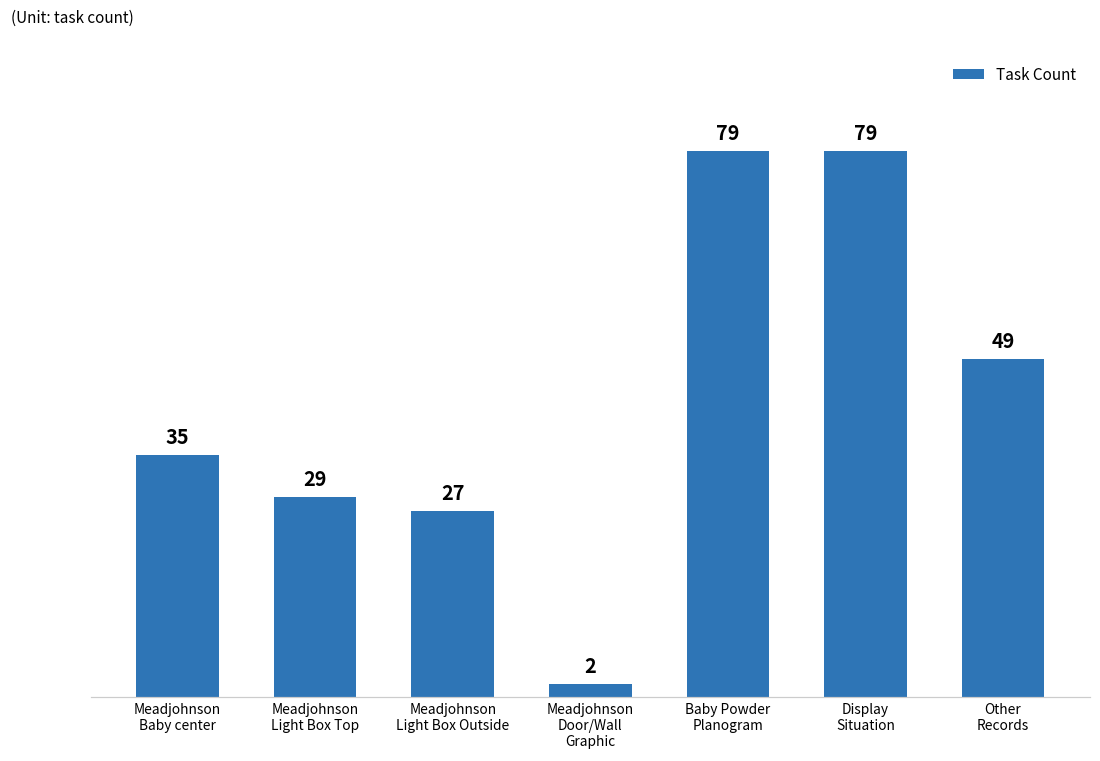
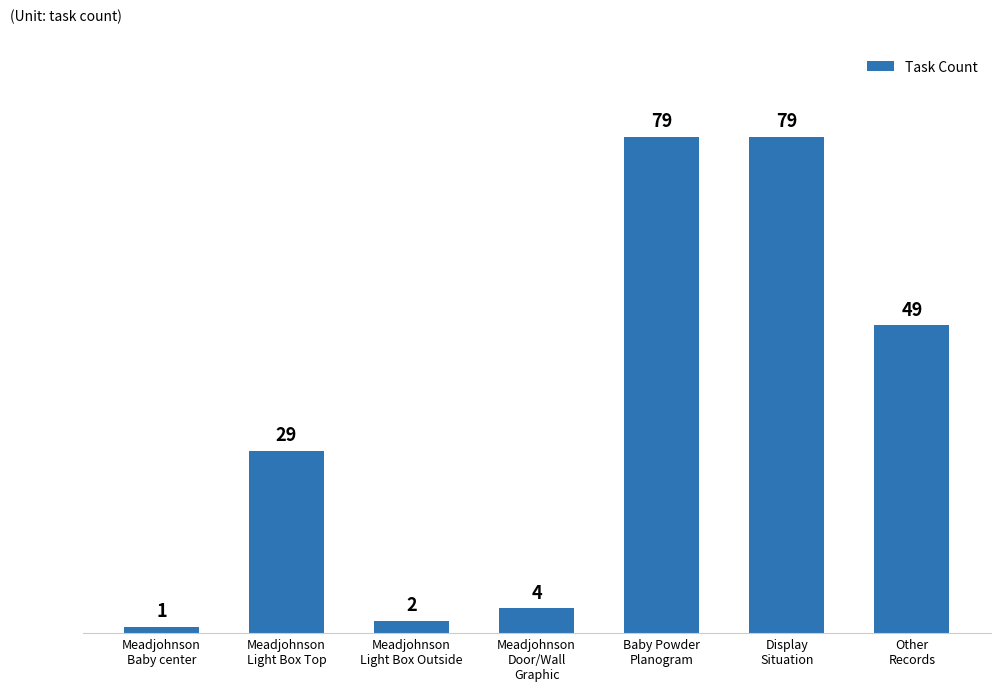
Meadjohnson Baby center: 35 -> 1
Meadjohnson Light Box Outside: 27 -> 2
Meadjohnson Door/Wall Graphic: 2 -> 4
